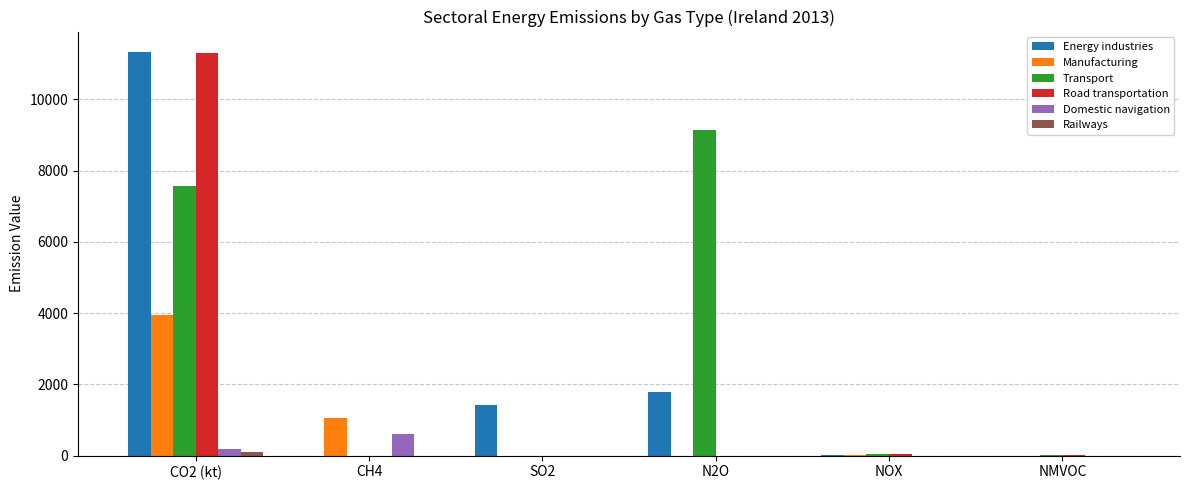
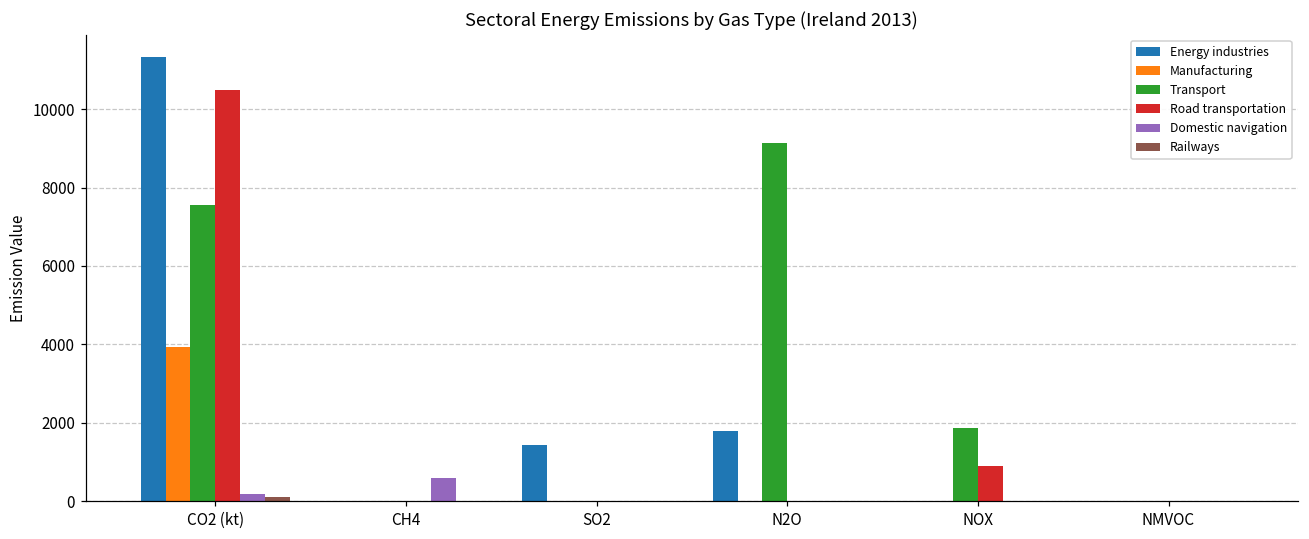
Road transportation, CO2 (kt): 11300 -> 10500
Manufacturing, CH4: 1100 -> 0
Transport, NOX: 0 -> 1900
Road transportation, NOX: 0 -> 900
